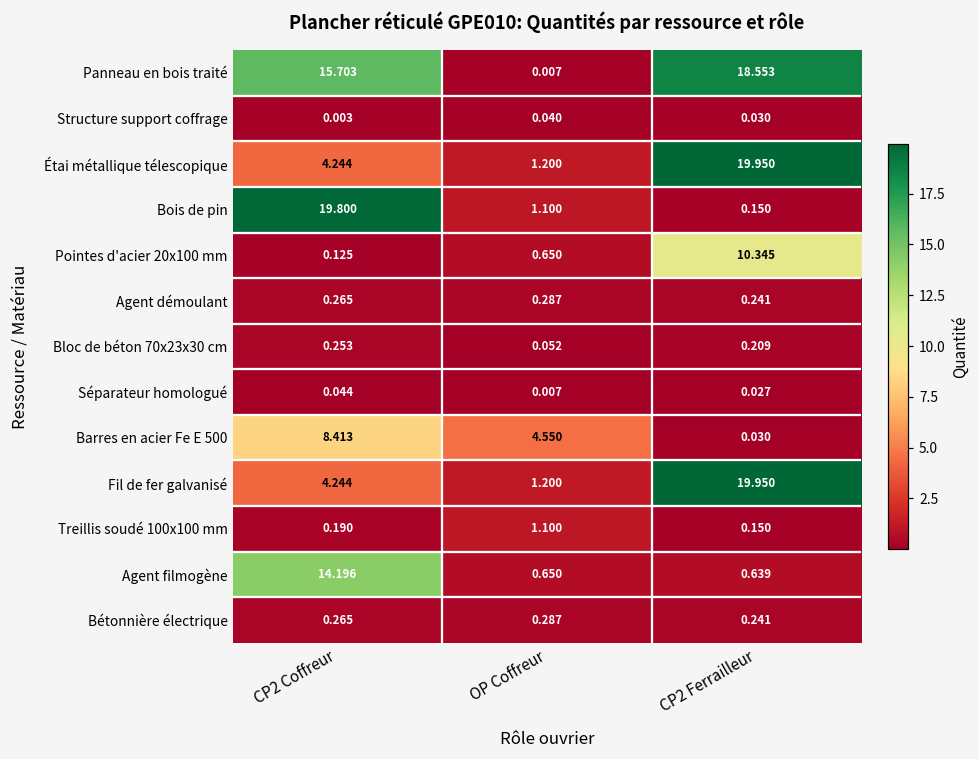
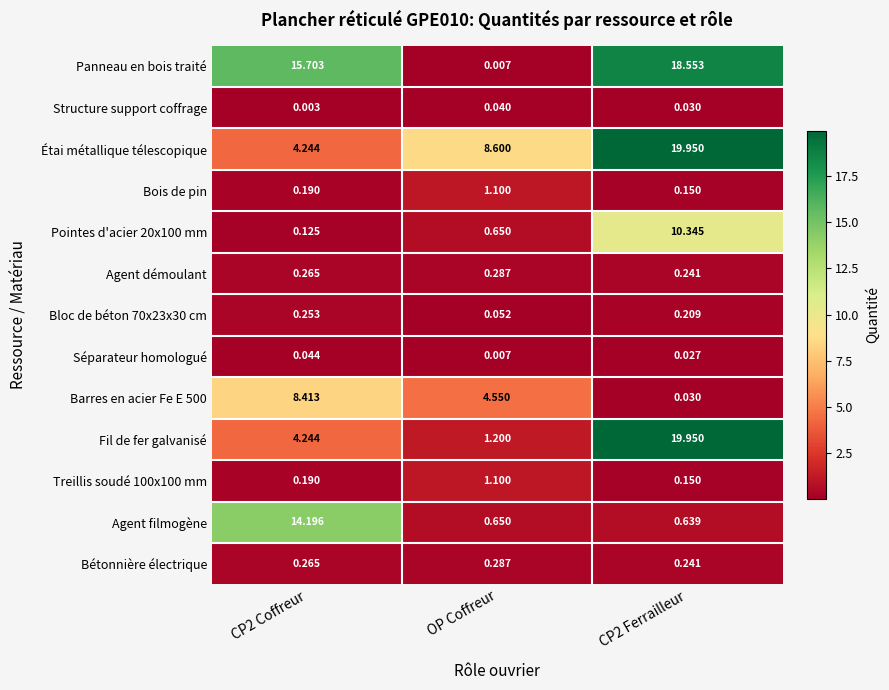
Étai métallique télescopique, OP Coffreur: 1.200 -> 8.600
Bois de pin, CP2 Coffreur: 19.800 -> 0.190
